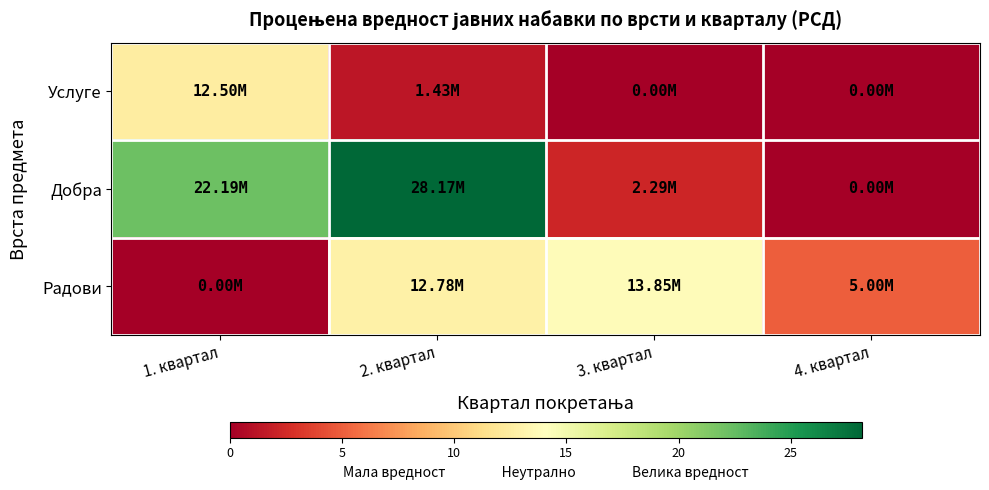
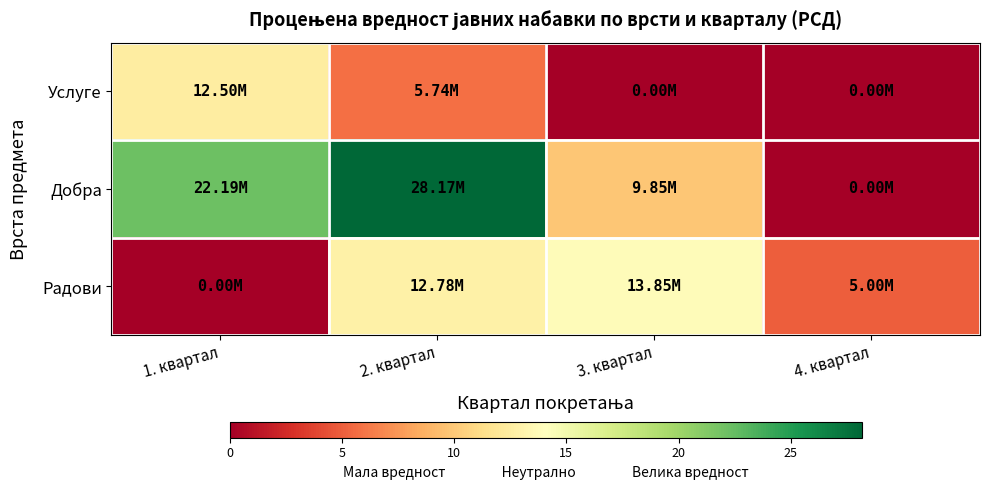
Услуге, 2. квартал: 1.43M -> 5.74M
Добра, 3. квартал: 2.29M -> 9.85M
